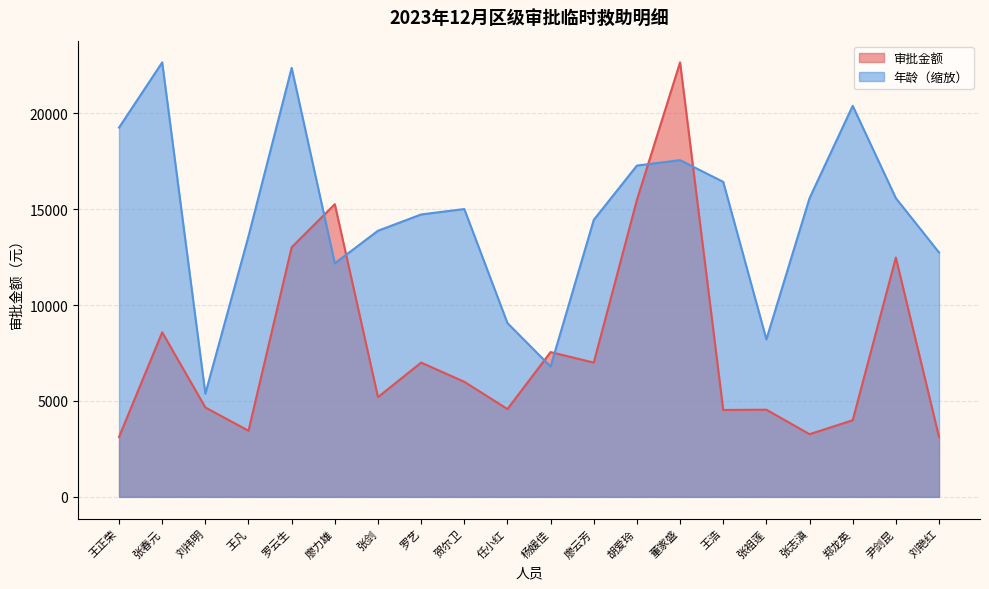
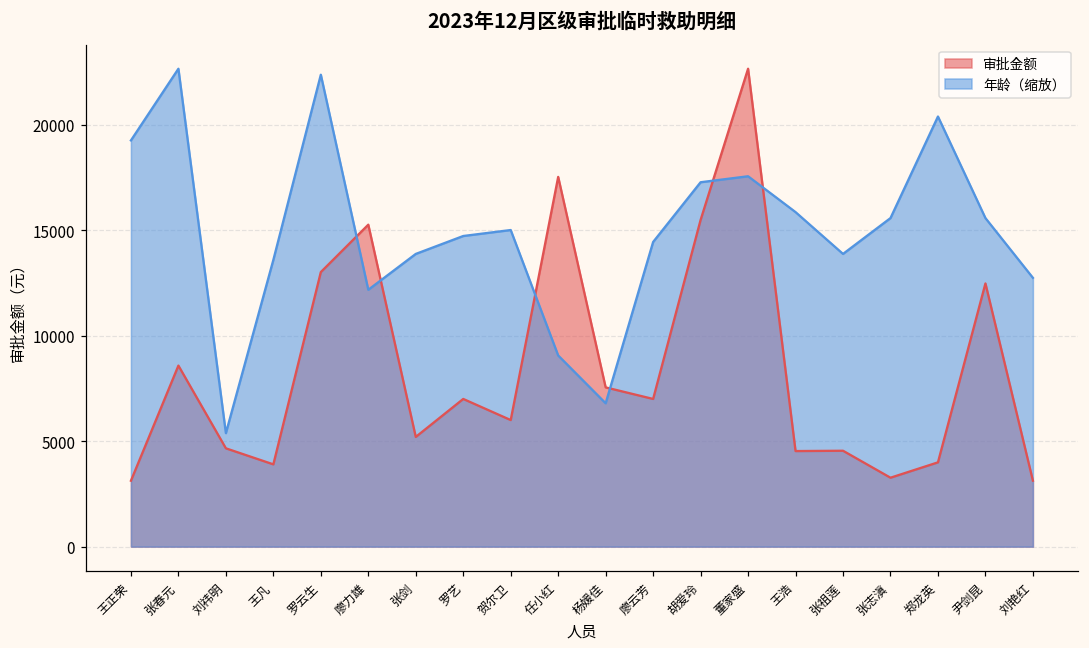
审批金额, 王凡: 3400 -> 3900
审批金额, 任小红: 4600 -> 17500
年龄（缩放）, 王浩: 16400 -> 15900
年龄（缩放）, 张祖莲: 8200 -> 13900
